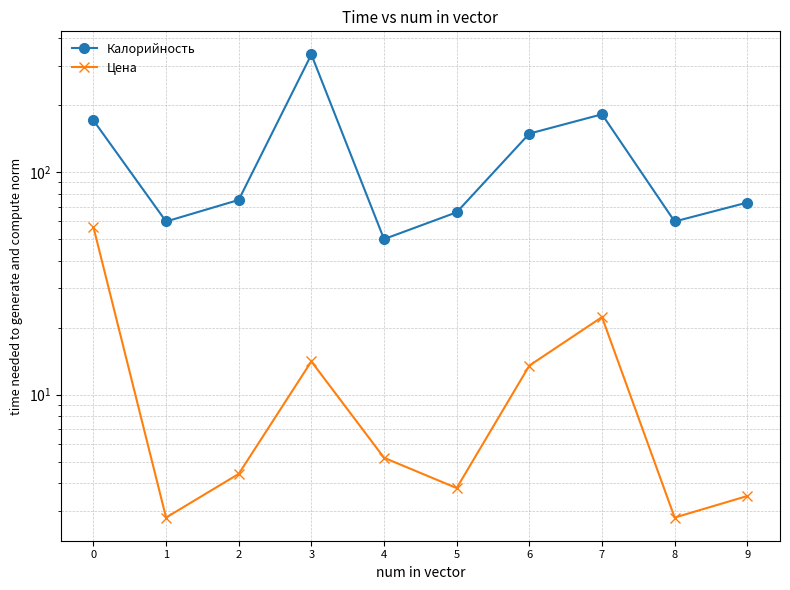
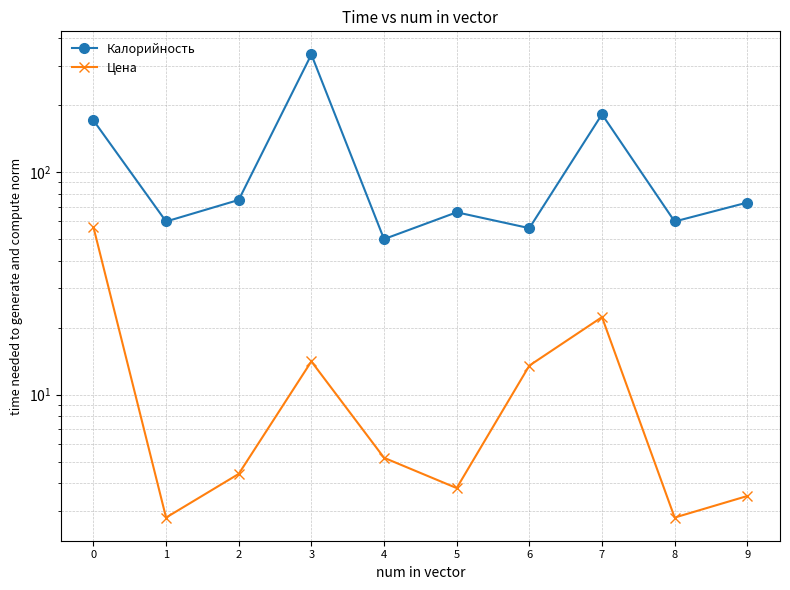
Калорийность, 6: 150 -> 56
